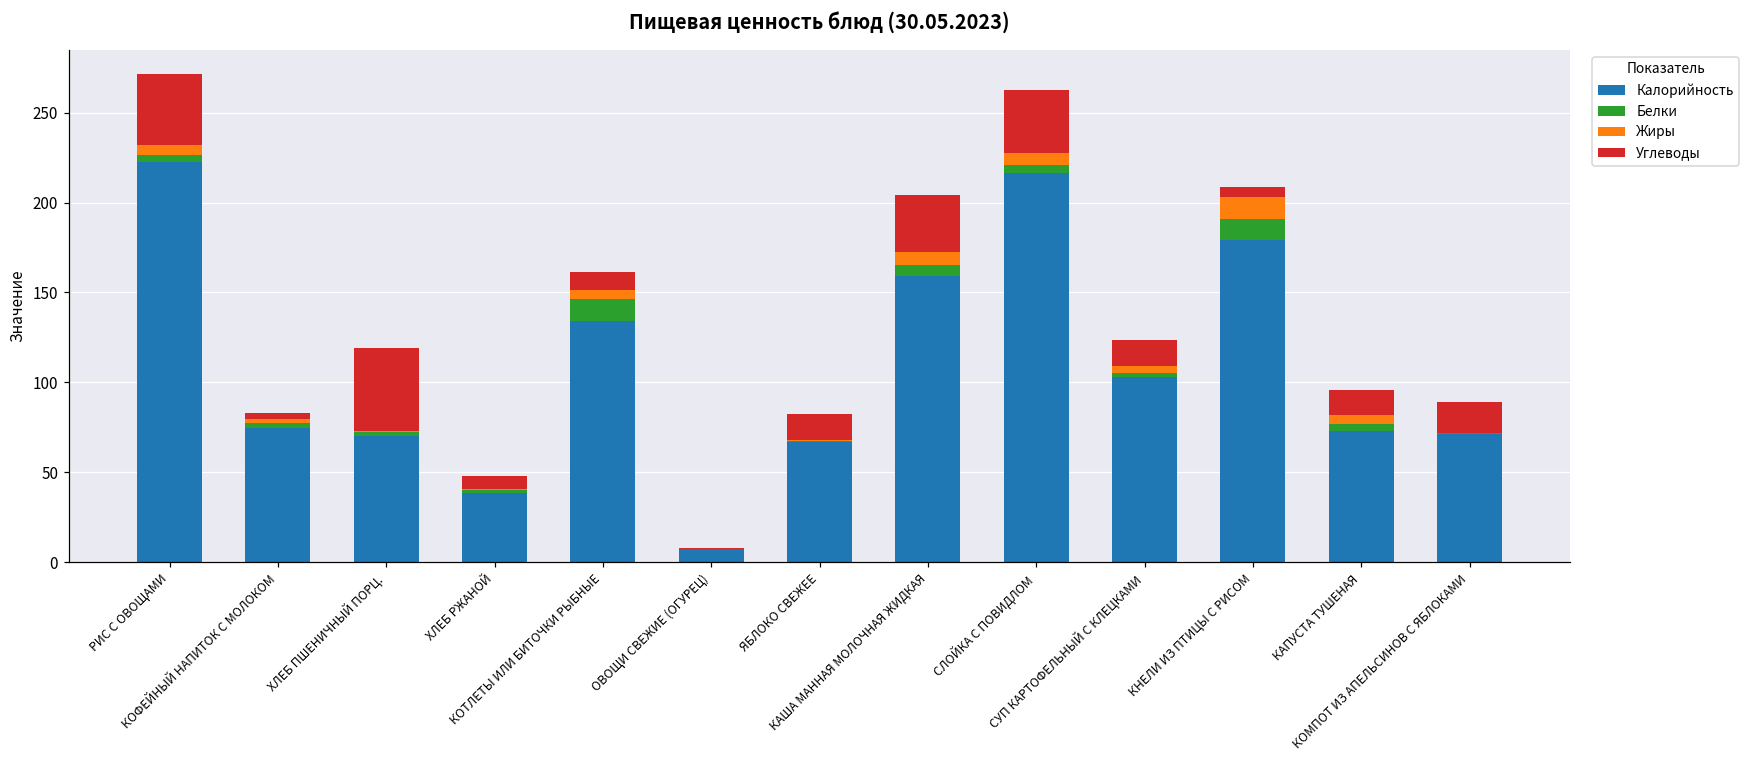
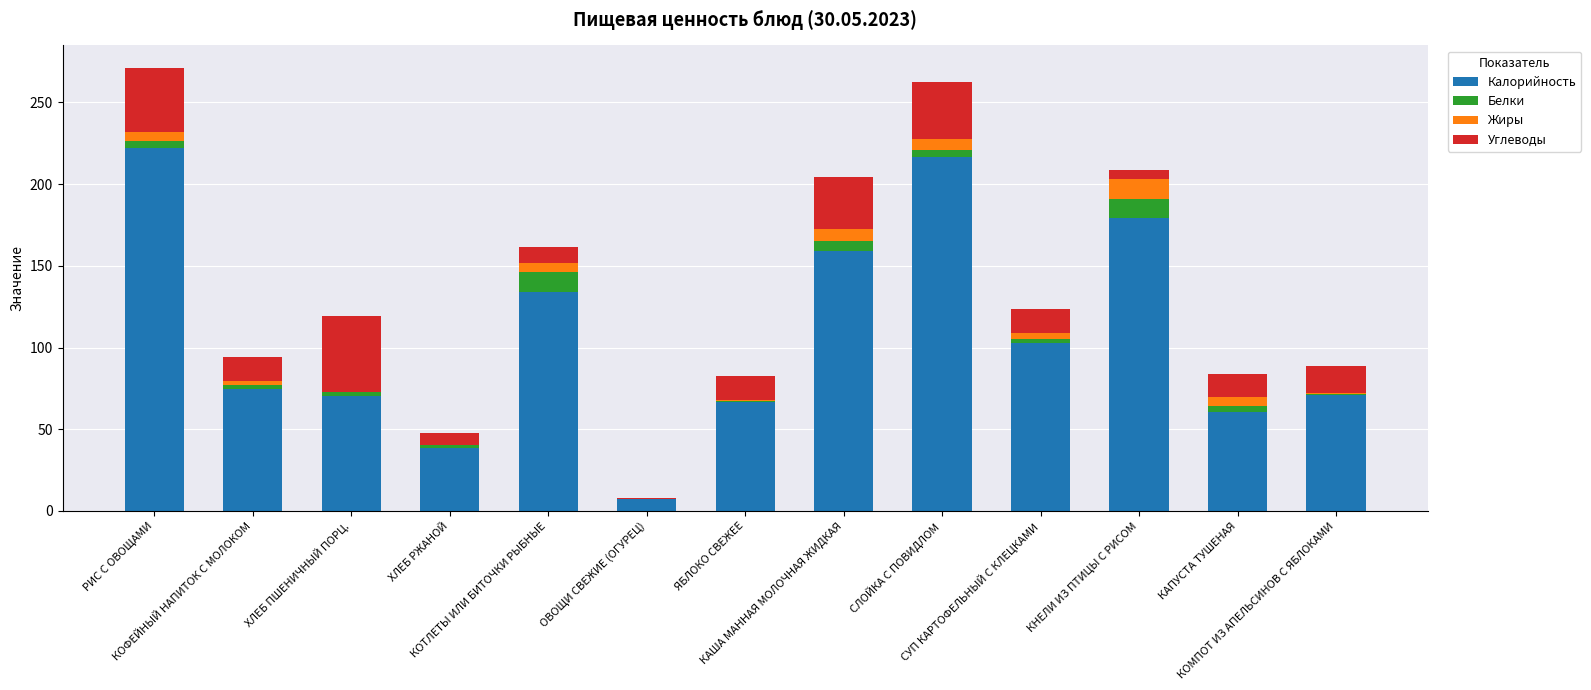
Углеводы, КОФЕЙНЫЙ НАПИТОК С МОЛОКОМ: 3 -> 15
Калорийность, КАПУСТА ТУШЕНАЯ: 73 -> 61
